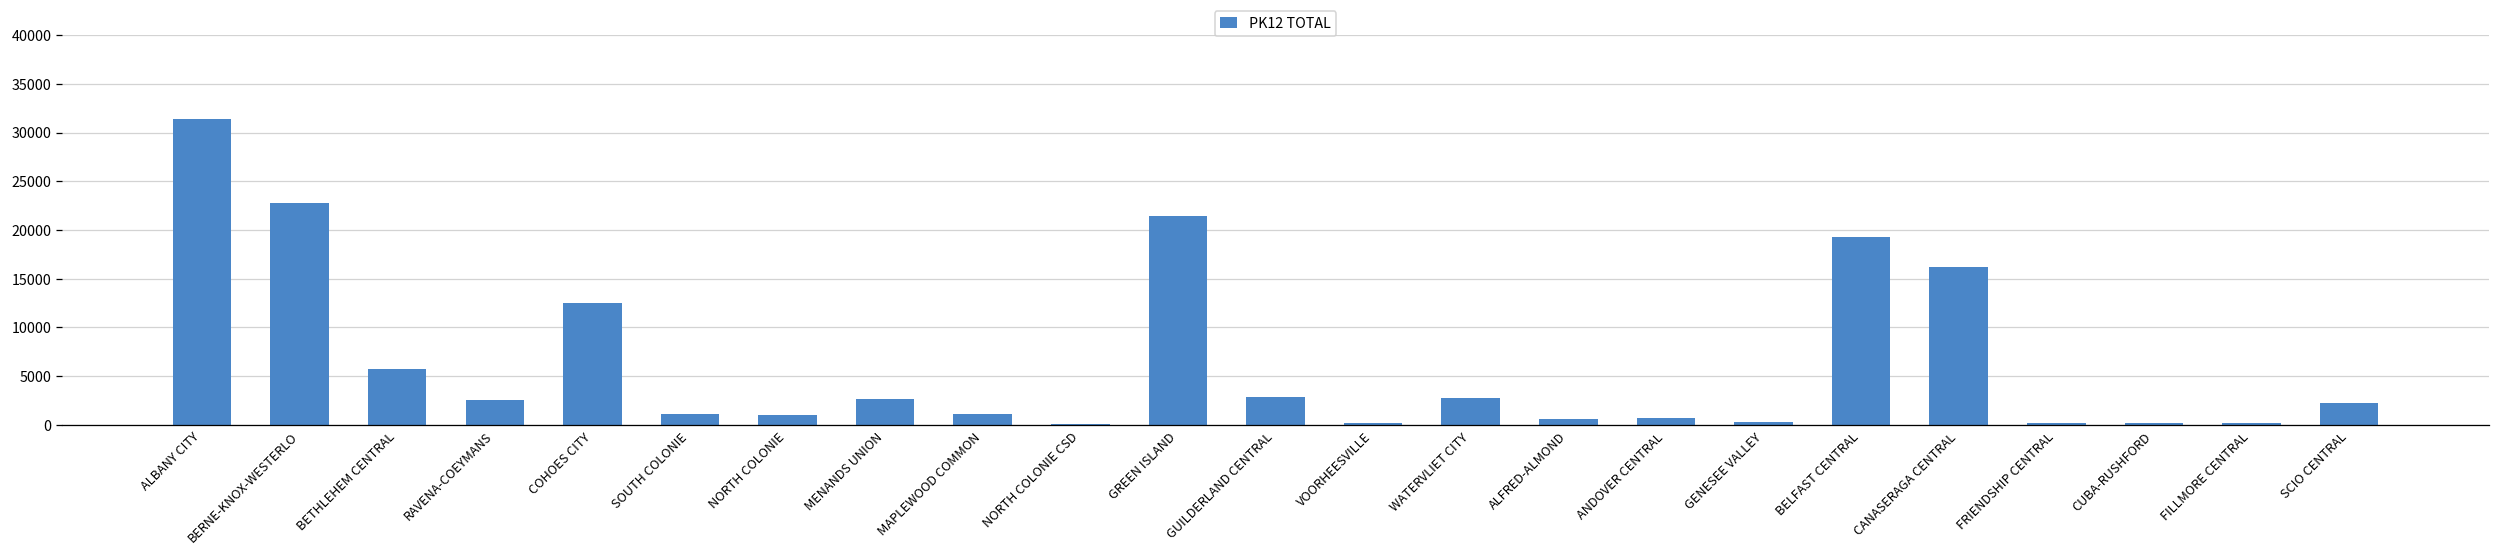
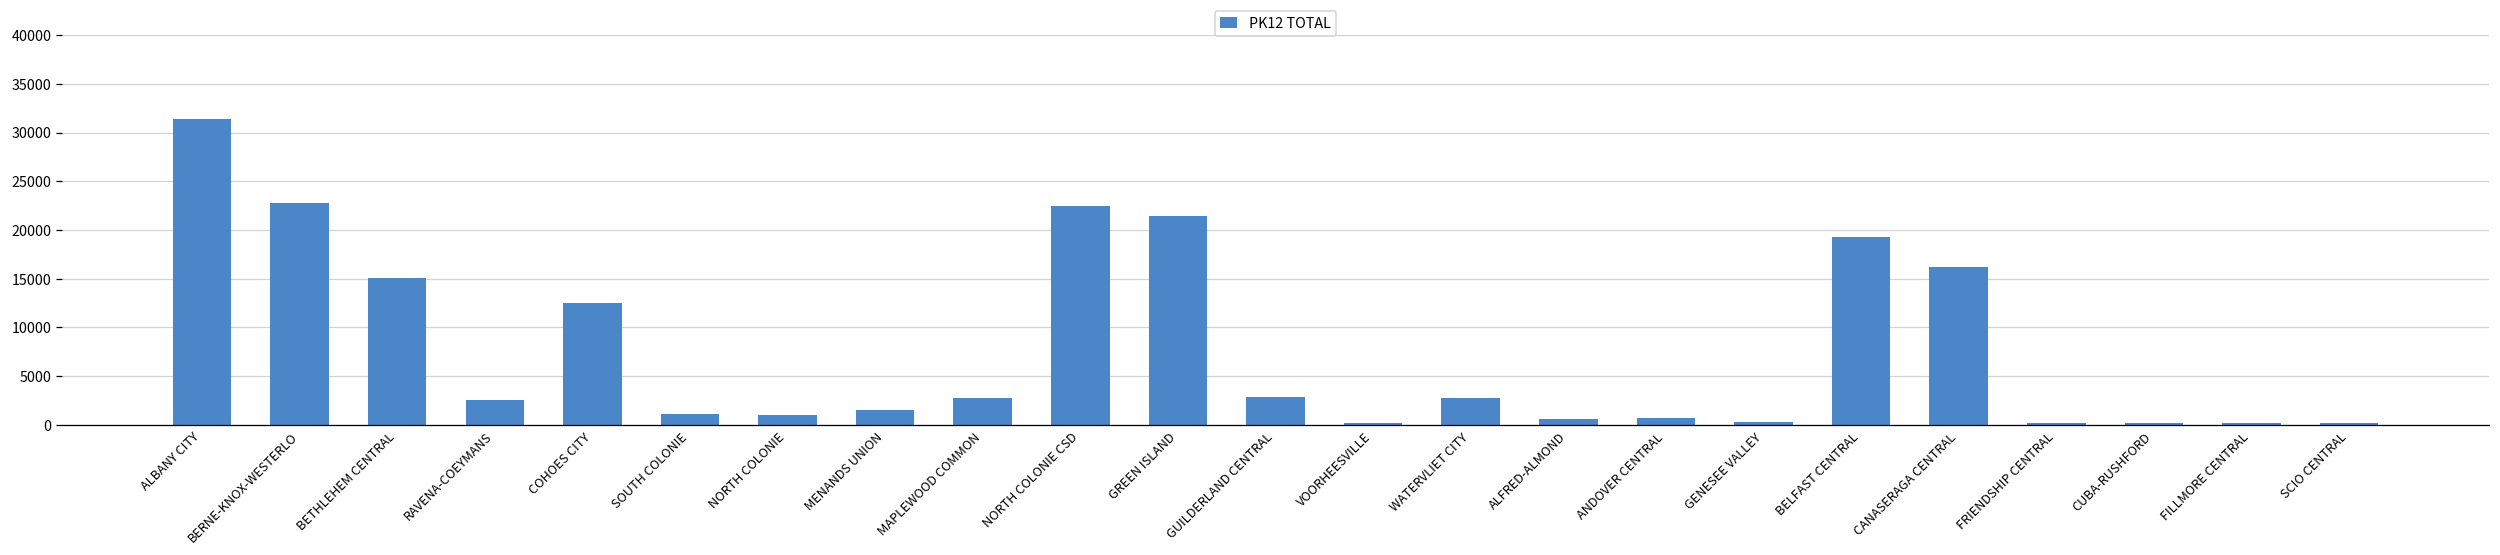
BETHLEHEM CENTRAL: 6000 -> 15000
MENANDS UNION: 3000 -> 1000
MAPLEWOOD COMMON: 1000 -> 3000
NORTH COLONIE CSD: 0 -> 22000
SCIO CENTRAL: 2000 -> 0
